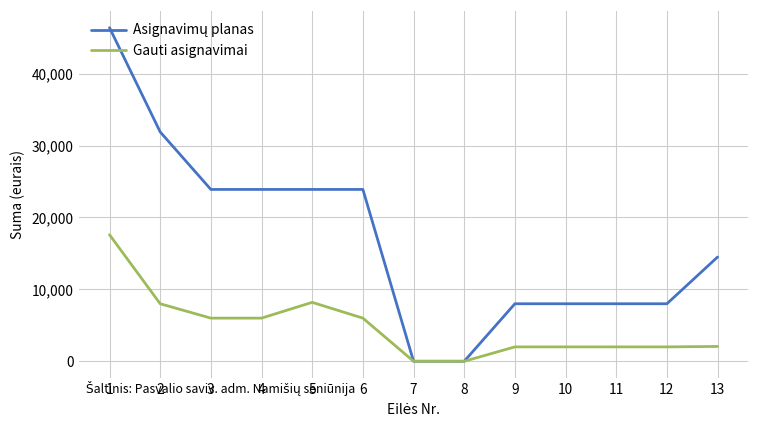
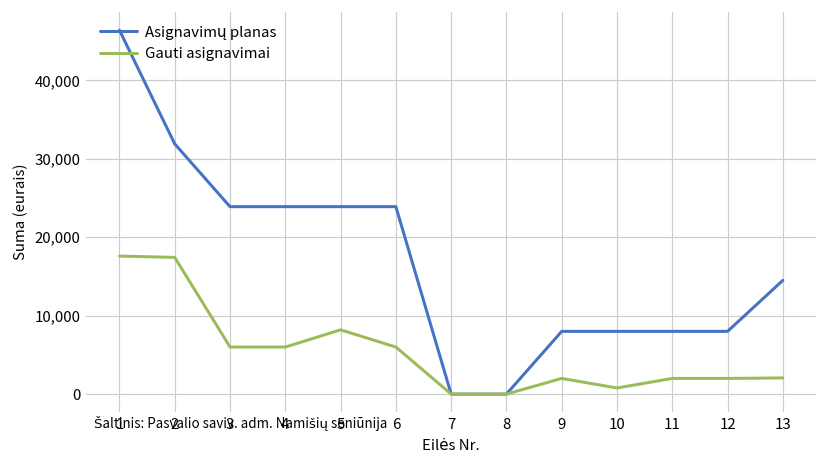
Gauti asignavimai, 2: 8,000 -> 17,000
Gauti asignavimai, 10: 2,000 -> 1,000
